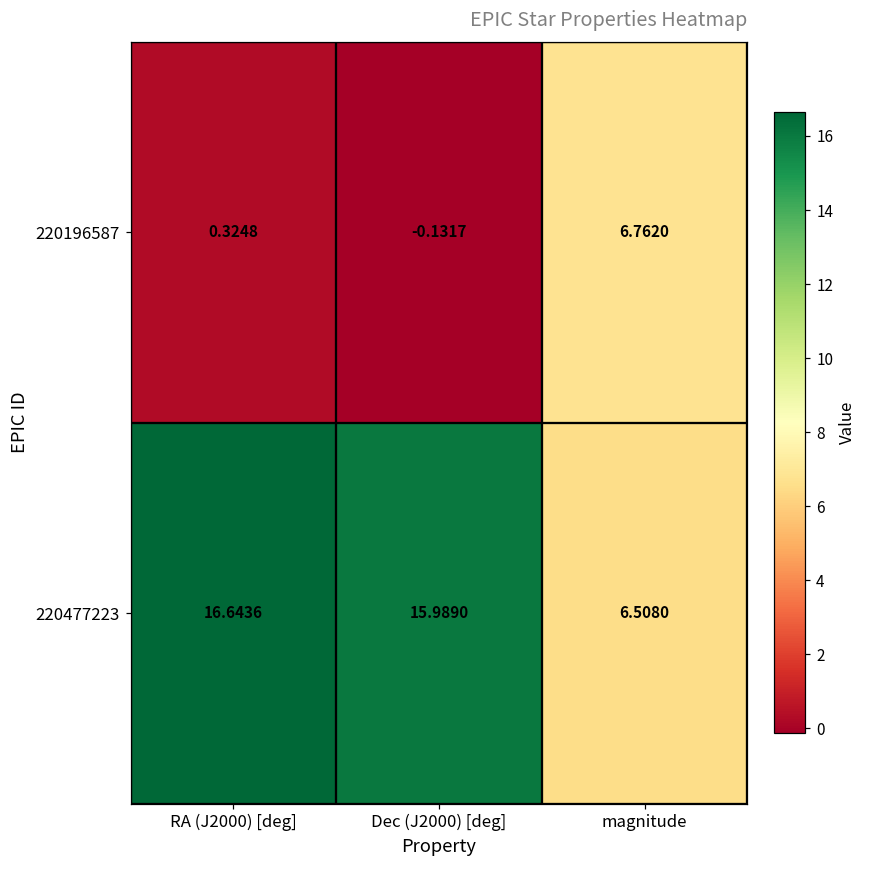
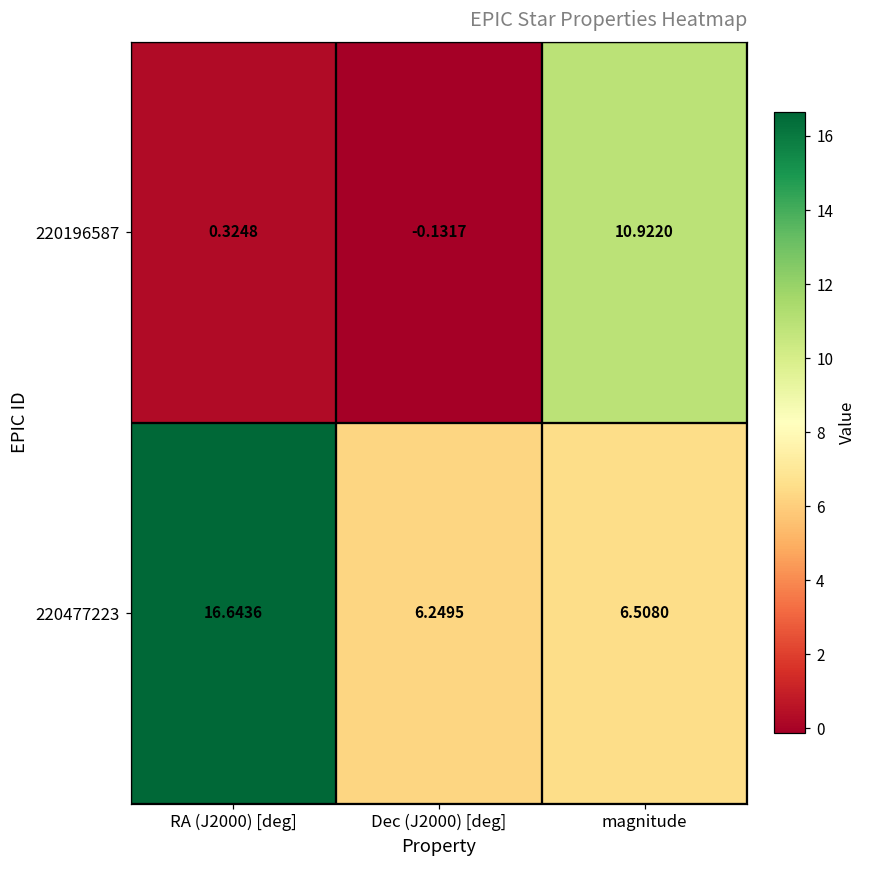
220196587, magnitude: 6.7620 -> 10.9220
220477223, Dec (J2000) [deg]: 15.9890 -> 6.2495
